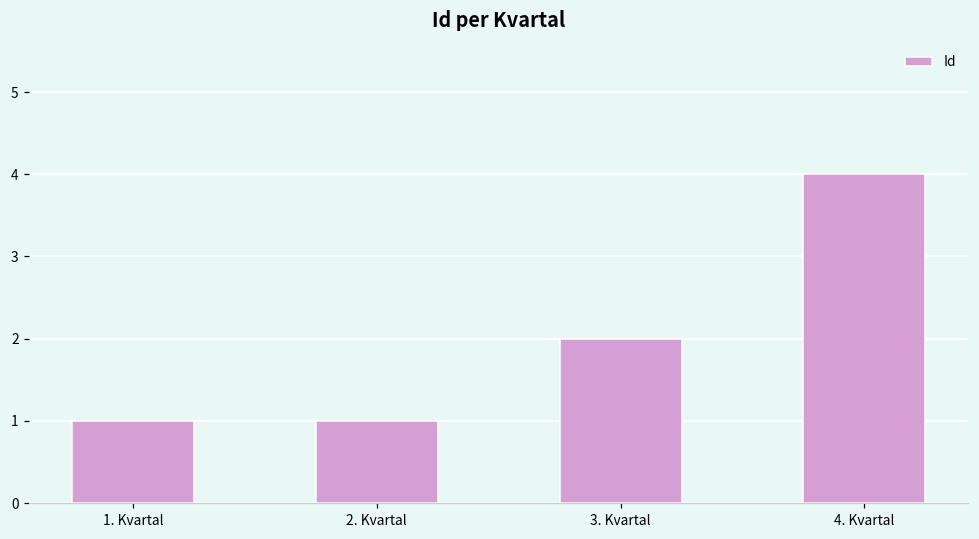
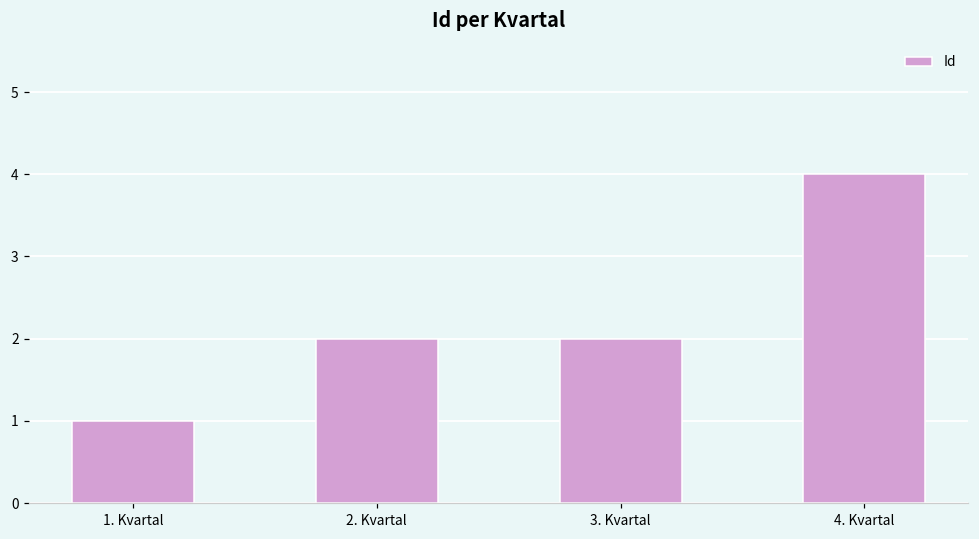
2. Kvartal: 1 -> 2
